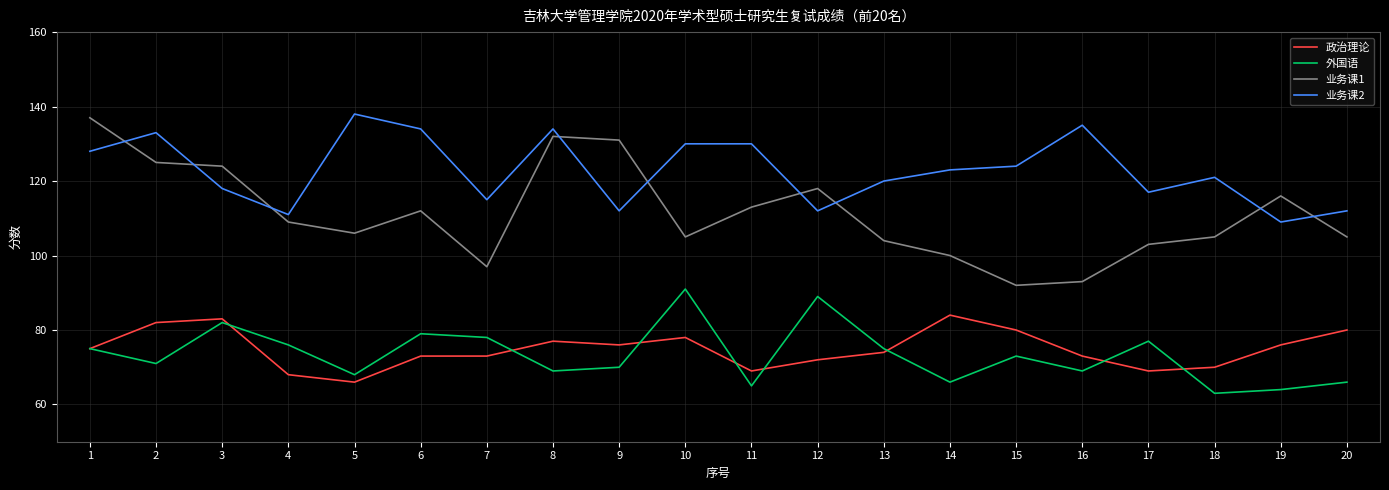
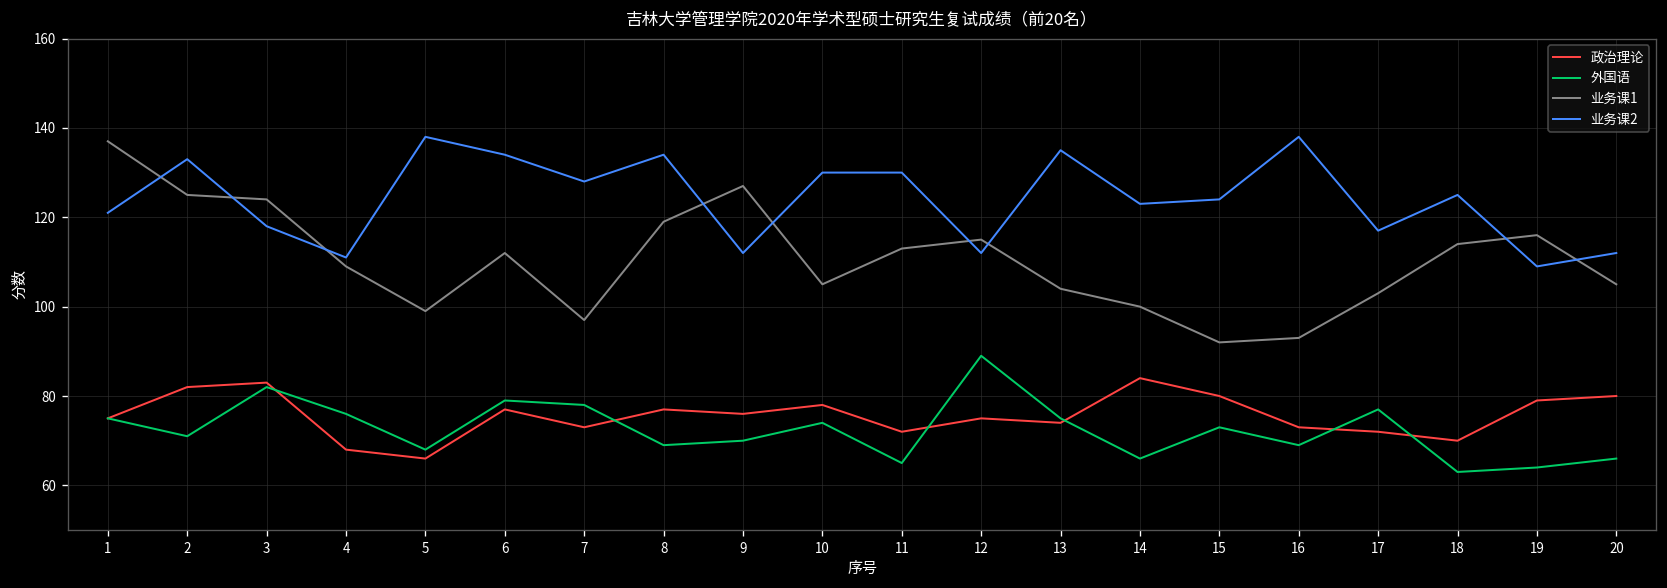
业务课2, 1: 128 -> 121
业务课1, 5: 106 -> 99
政治理论, 6: 73 -> 77
业务课2, 7: 115 -> 128
业务课1, 8: 132 -> 119
业务课1, 9: 131 -> 127
外国语, 10: 91 -> 74
政治理论, 11: 69 -> 72
政治理论, 12: 72 -> 75
业务课1, 12: 118 -> 115
业务课2, 13: 120 -> 135
业务课2, 16: 135 -> 138
政治理论, 17: 69 -> 72
业务课1, 18: 105 -> 114
业务课2, 18: 121 -> 125
政治理论, 19: 76 -> 79
